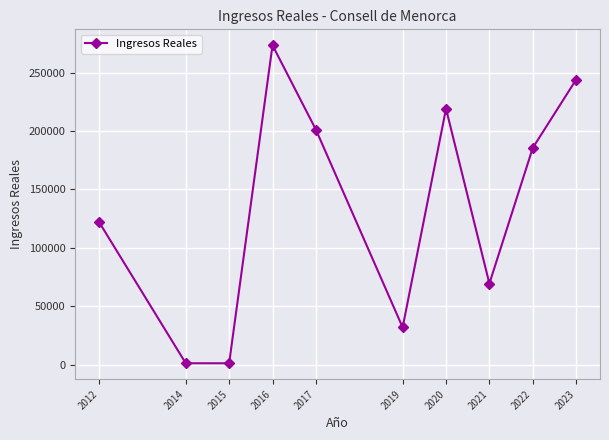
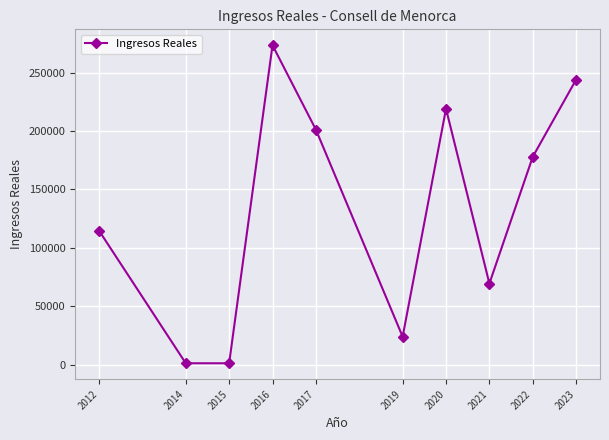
2012: 122000 -> 115000
2019: 32000 -> 24000
2022: 186000 -> 178000
